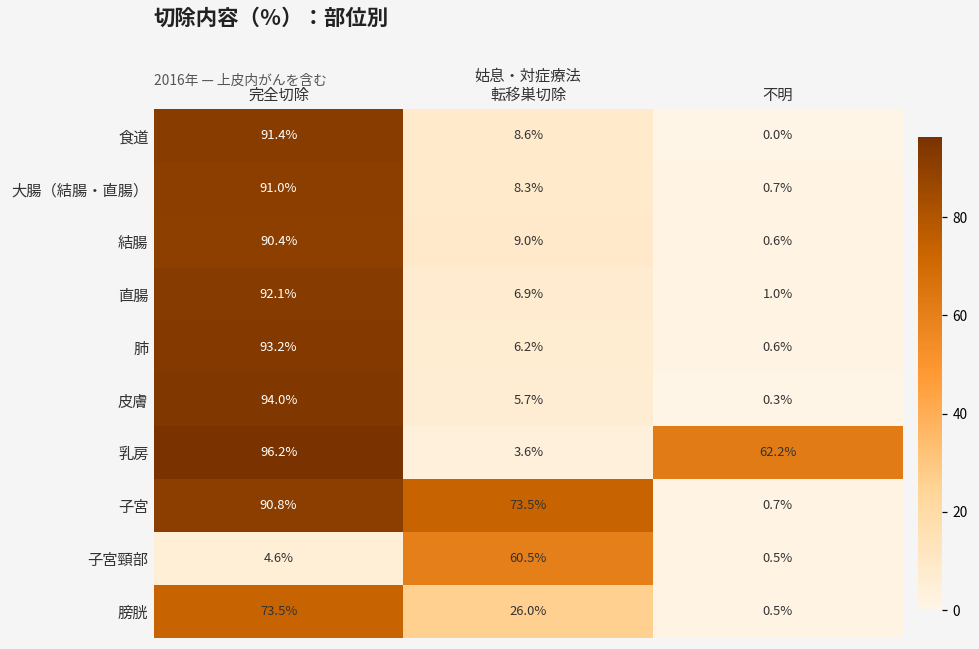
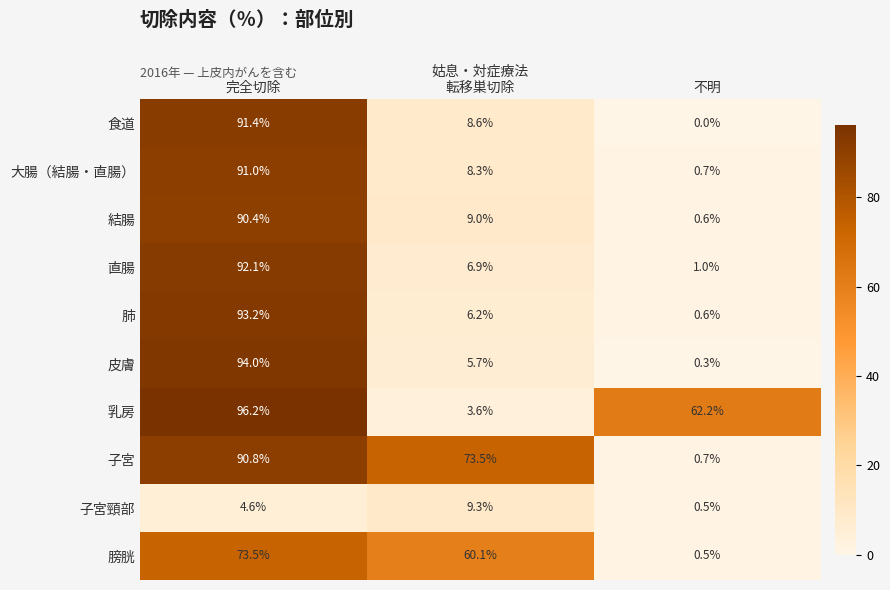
子宮頸部, 姑息・対症療法 転移巣切除: 60.5% -> 9.3%
膀胱, 姑息・対症療法 転移巣切除: 26.0% -> 60.1%
